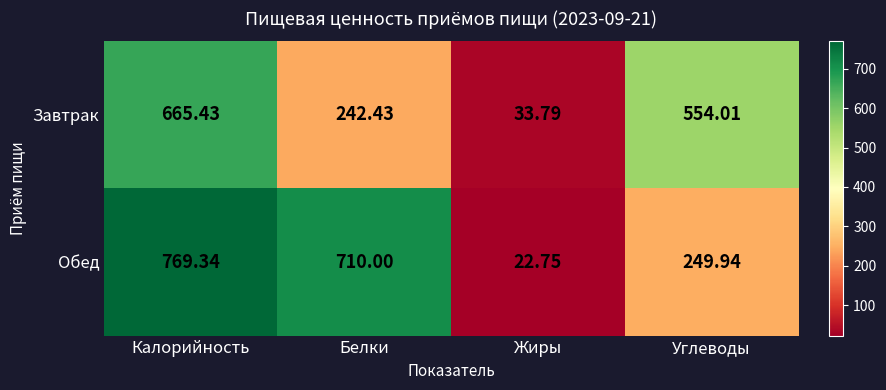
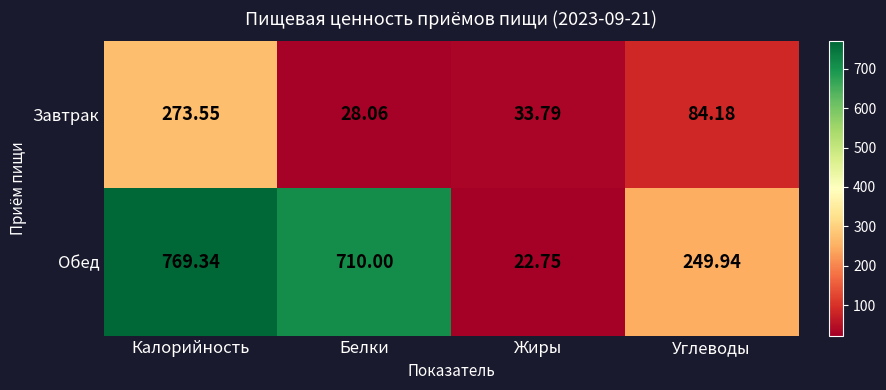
Завтрак, Калорийность: 665.43 -> 273.55
Завтрак, Белки: 242.43 -> 28.06
Завтрак, Углеводы: 554.01 -> 84.18
